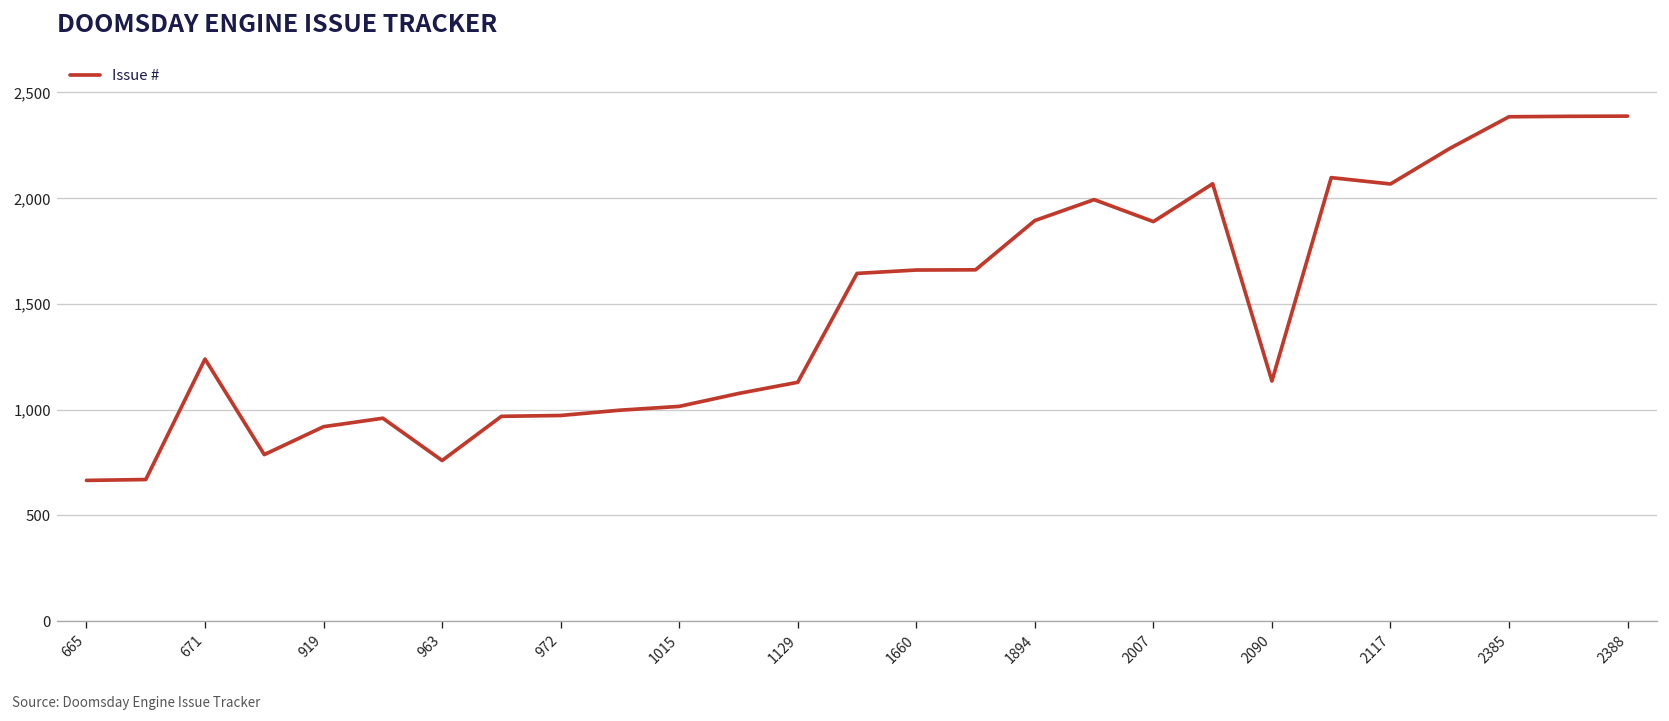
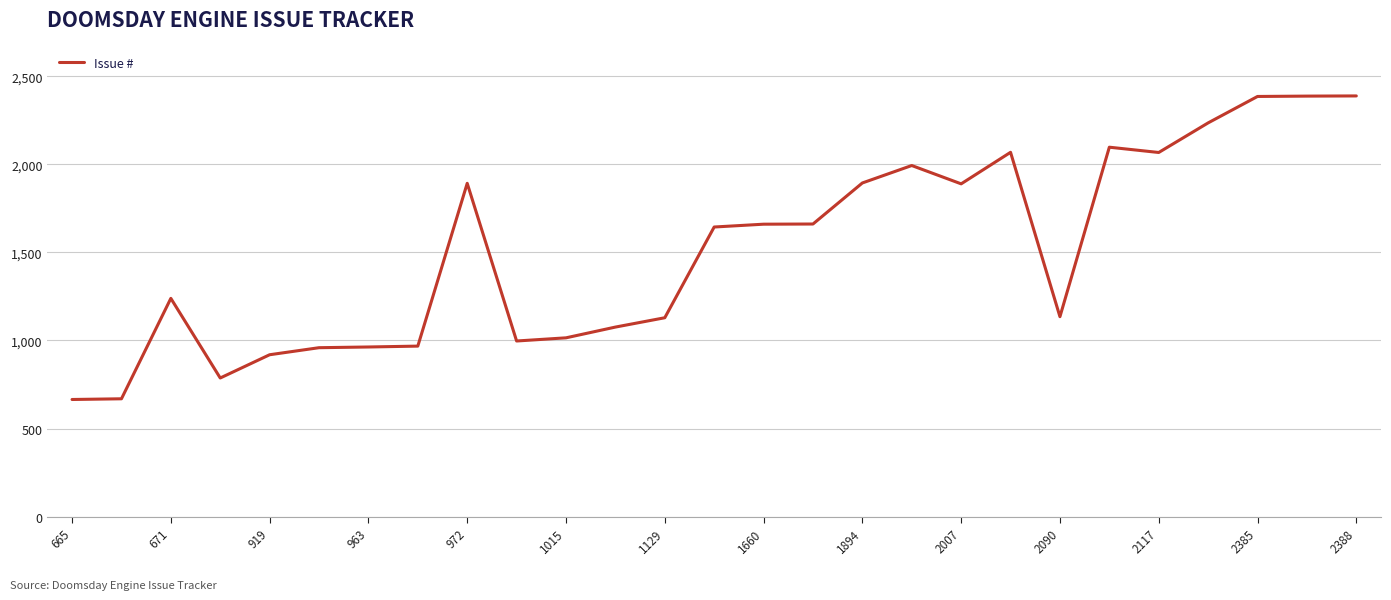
963: 760 -> 960
972: 970 -> 1,890
